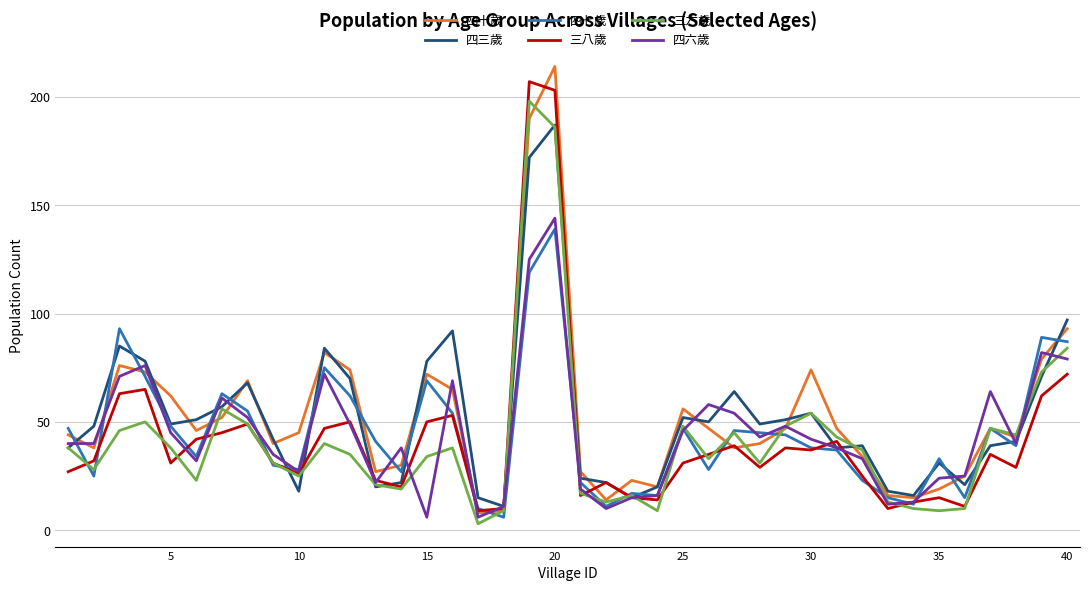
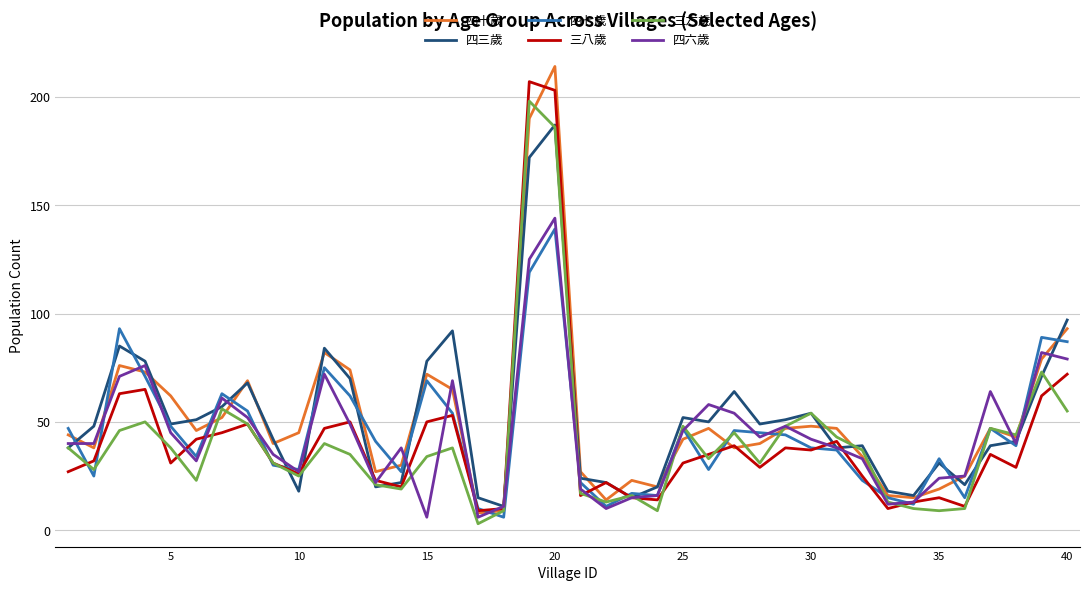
四十歲, 25: 56 -> 42
四十歲, 30: 74 -> 48
三六歲, 40: 84 -> 55
